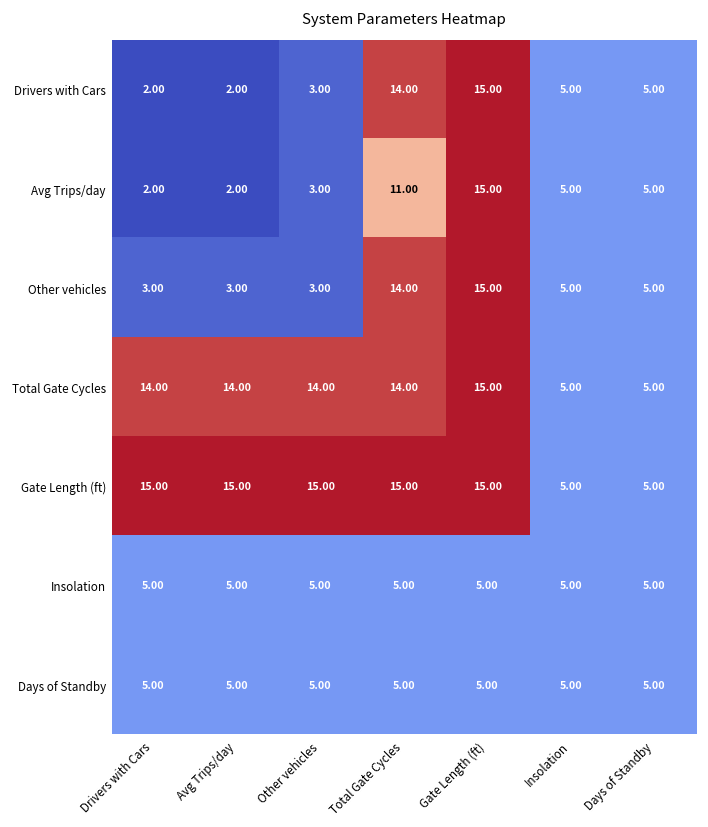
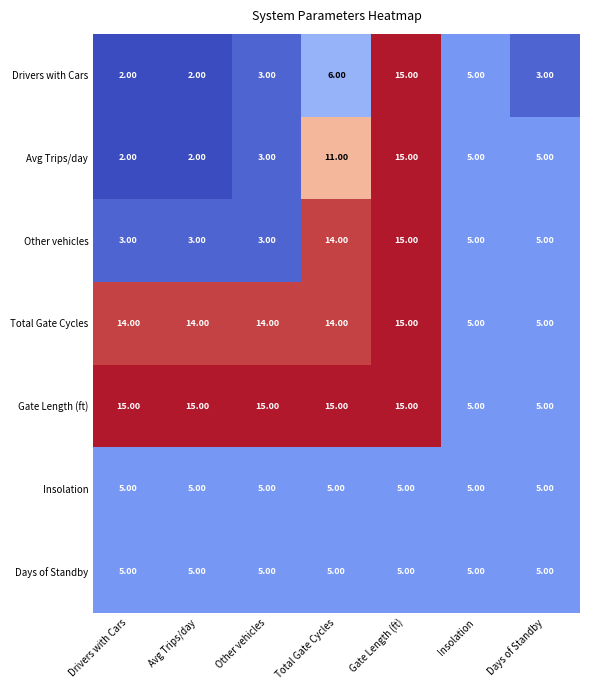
Drivers with Cars, Total Gate Cycles: 14.00 -> 6.00
Drivers with Cars, Days of Standby: 5.00 -> 3.00
